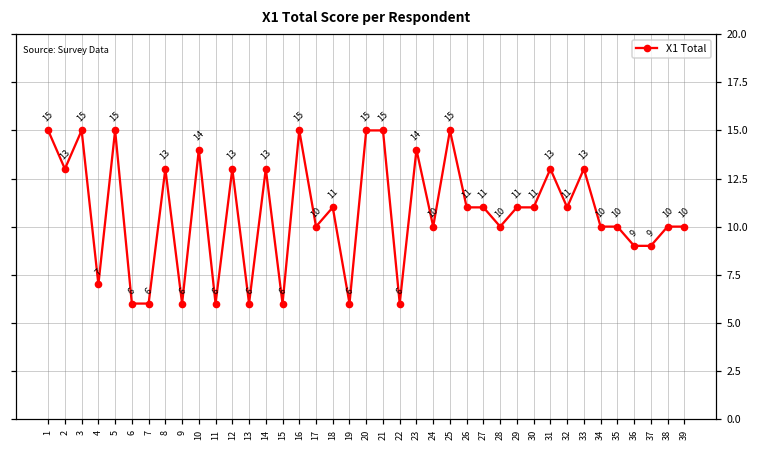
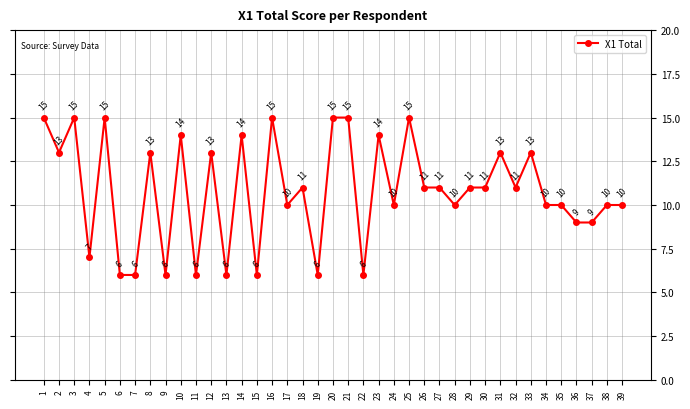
14: 13 -> 14
